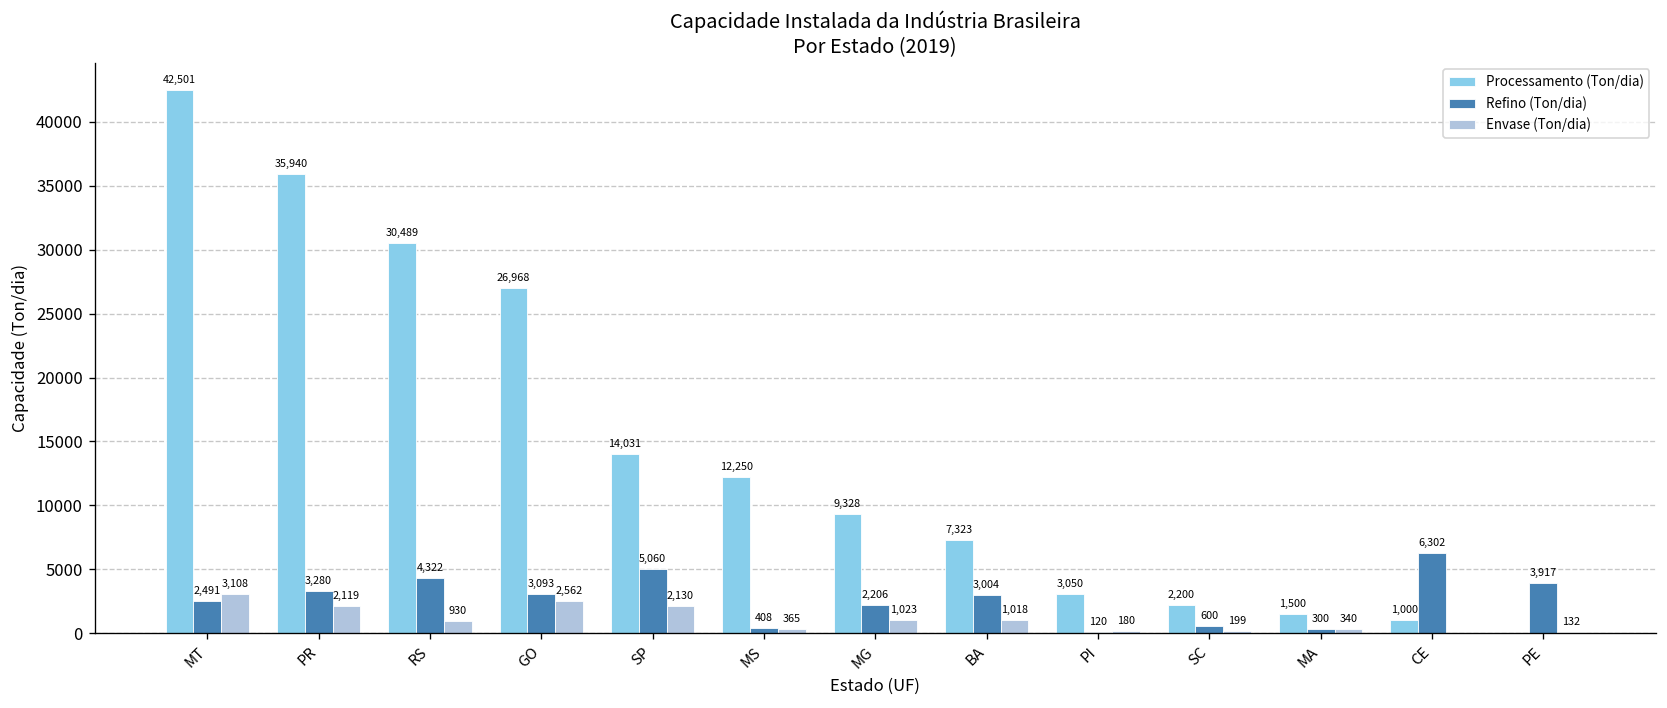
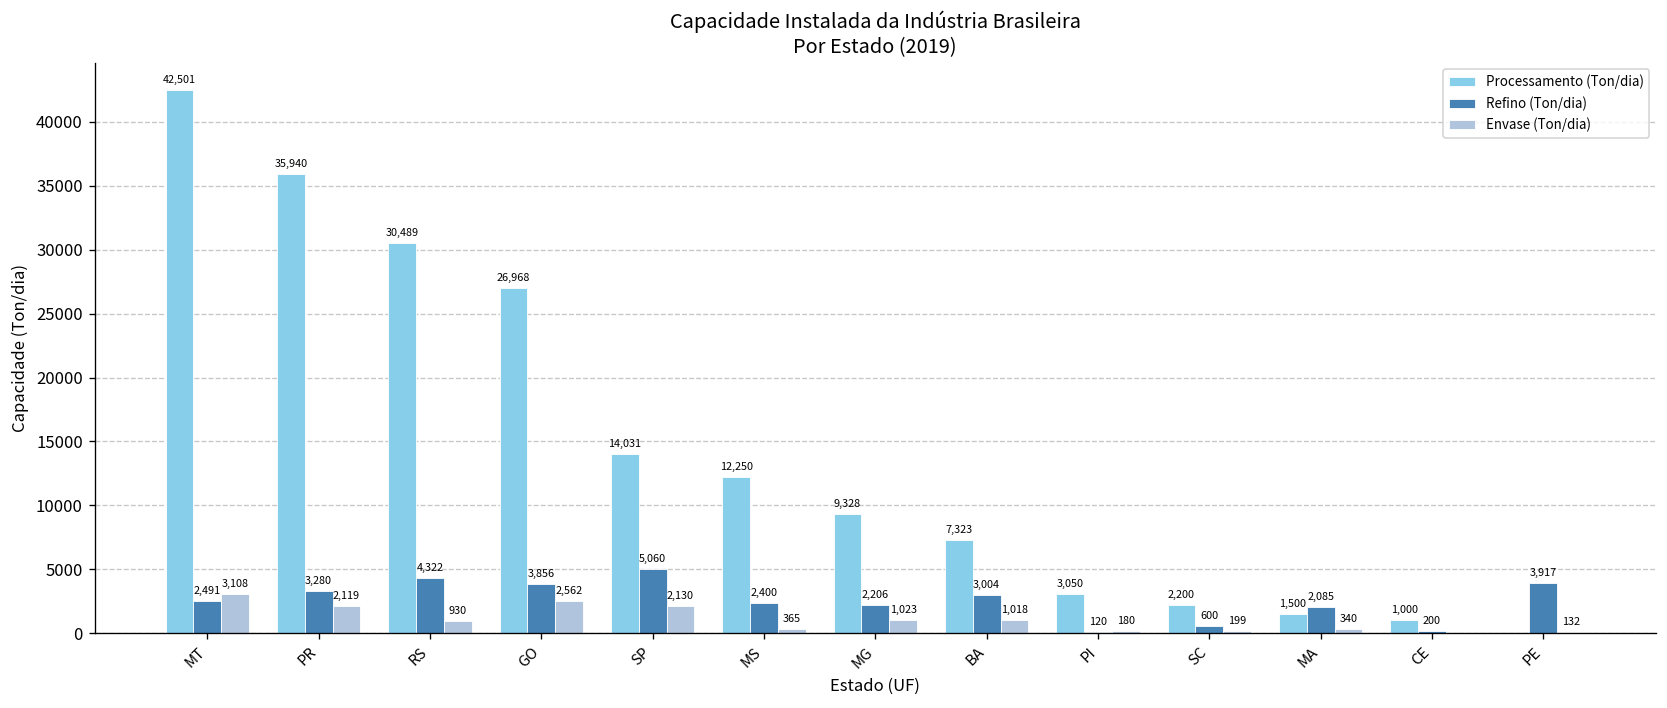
Refino (Ton/dia), GO: 3,093 -> 3,856
Refino (Ton/dia), MS: 408 -> 2,400
Refino (Ton/dia), MA: 300 -> 2,085
Refino (Ton/dia), CE: 6,302 -> 200
